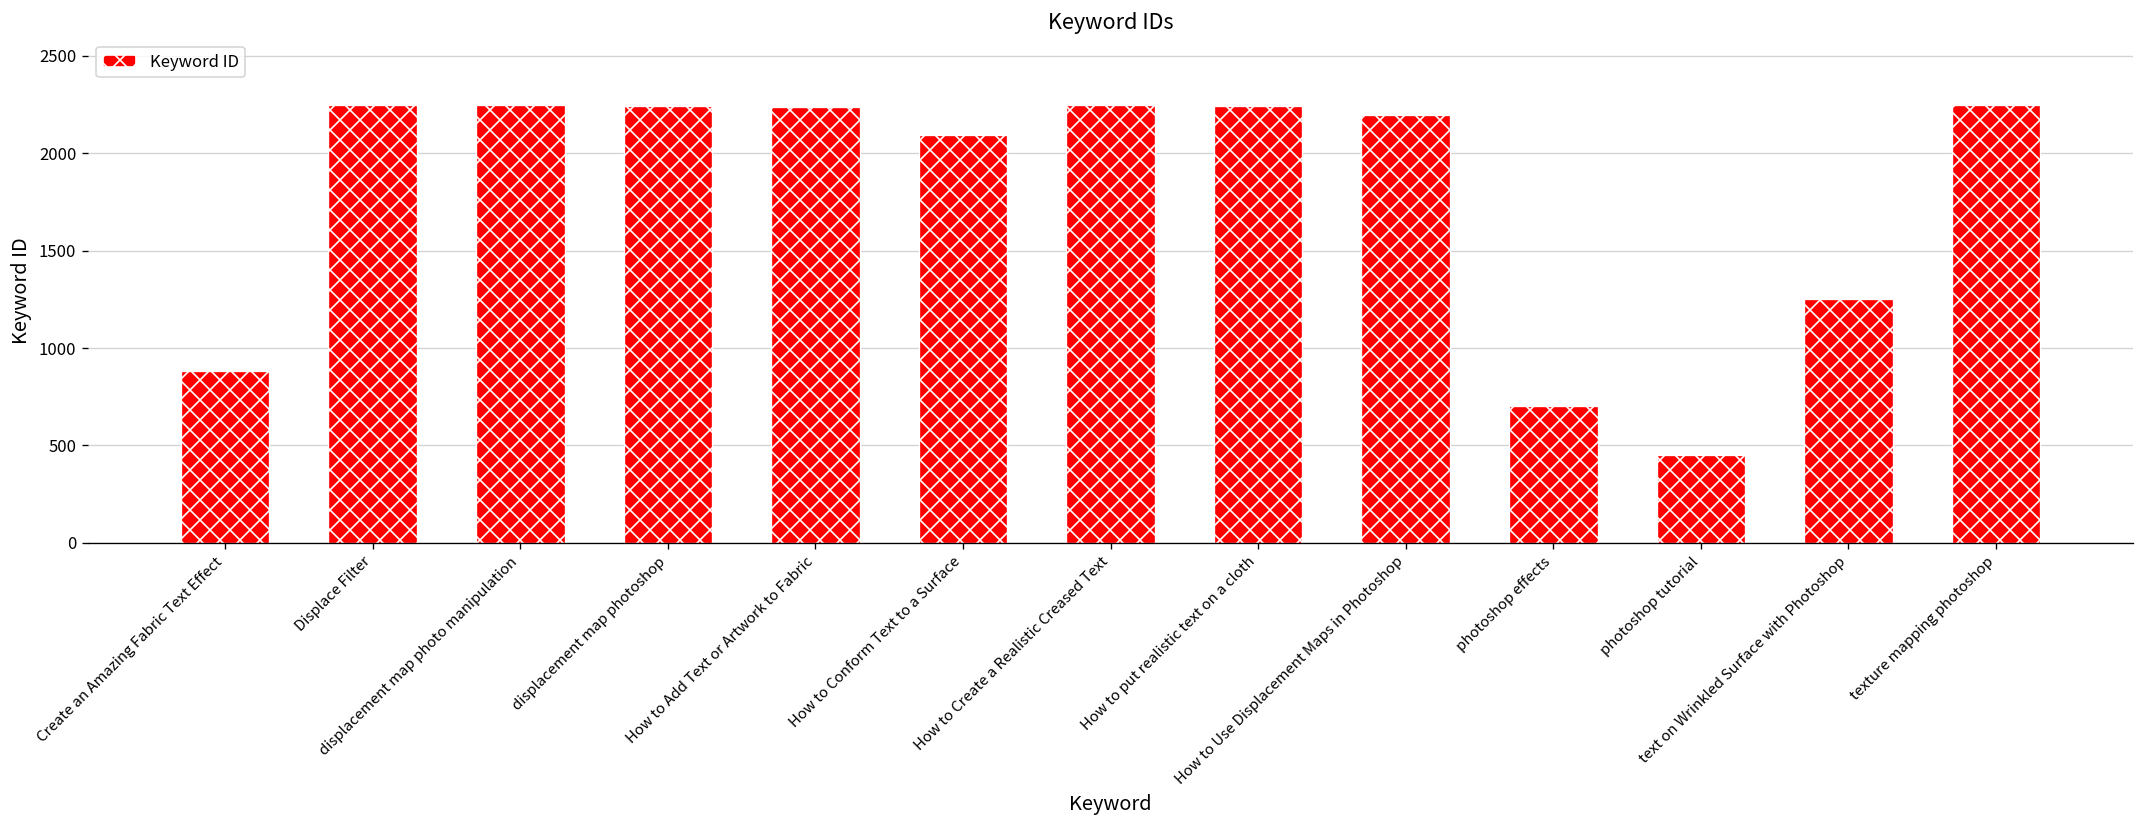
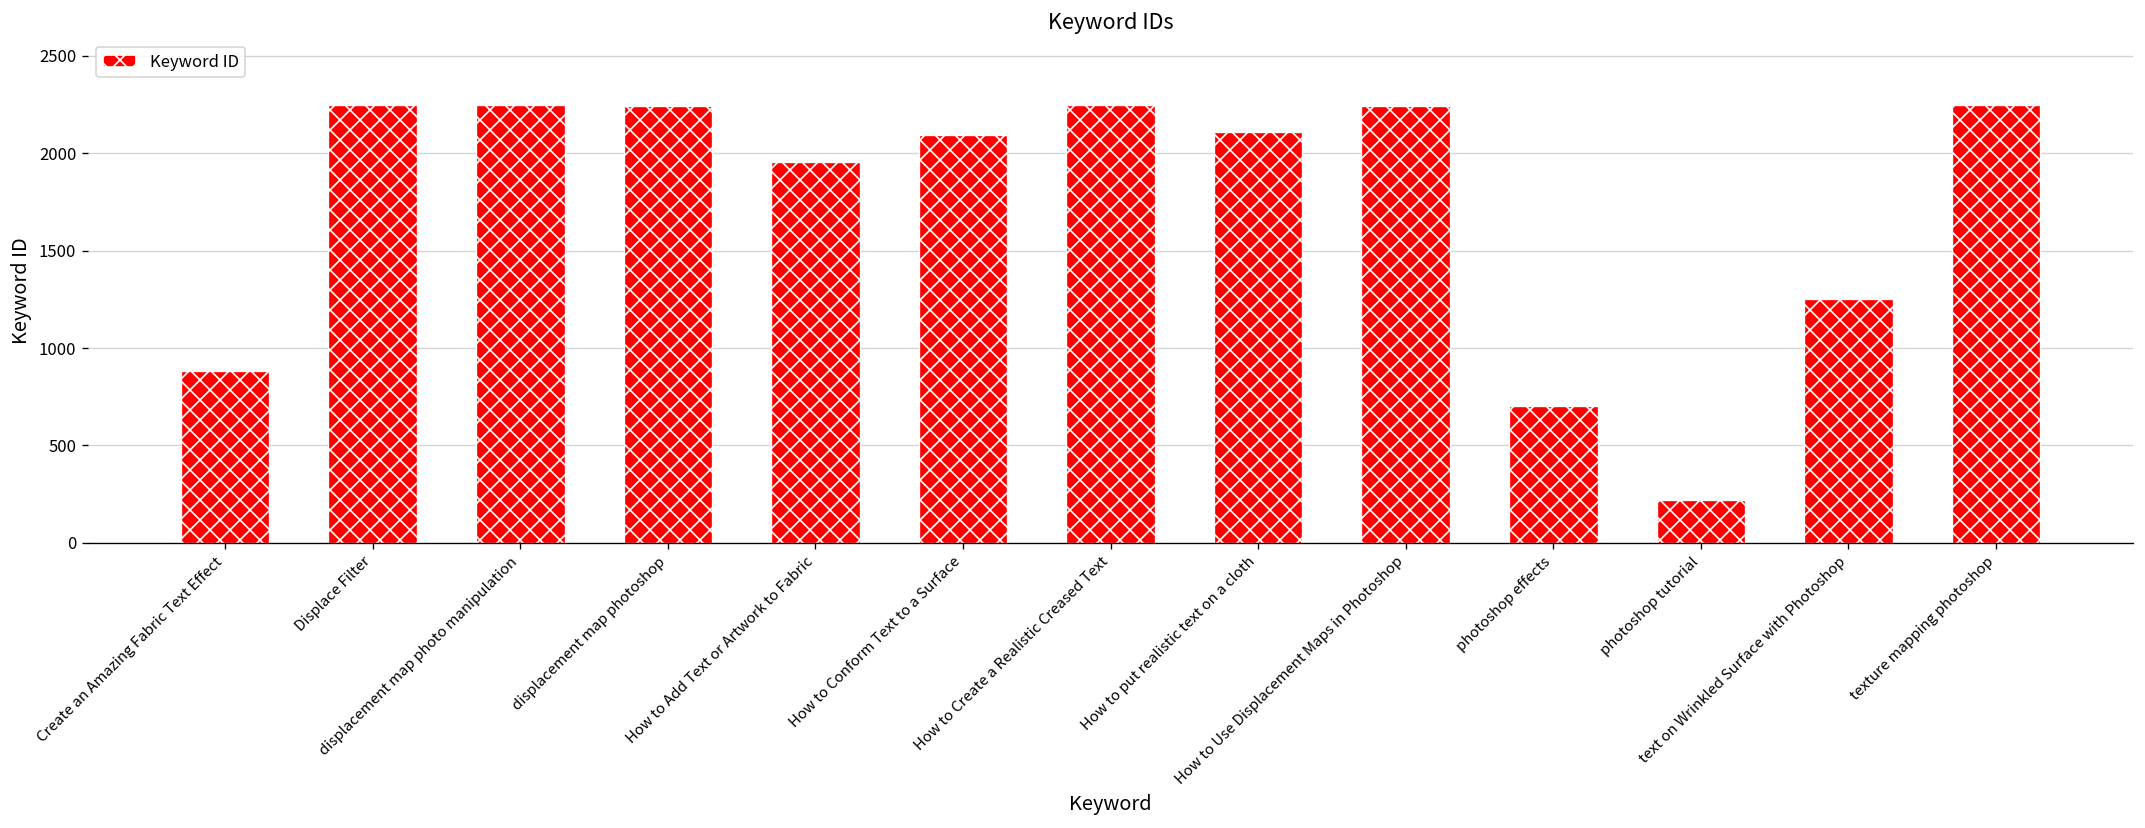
How to Add Text or Artwork to Fabric: 2240 -> 1960
How to put realistic text on a cloth: 2240 -> 2110
How to Use Displacement Maps in Photoshop: 2190 -> 2240
photoshop tutorial: 450 -> 220
